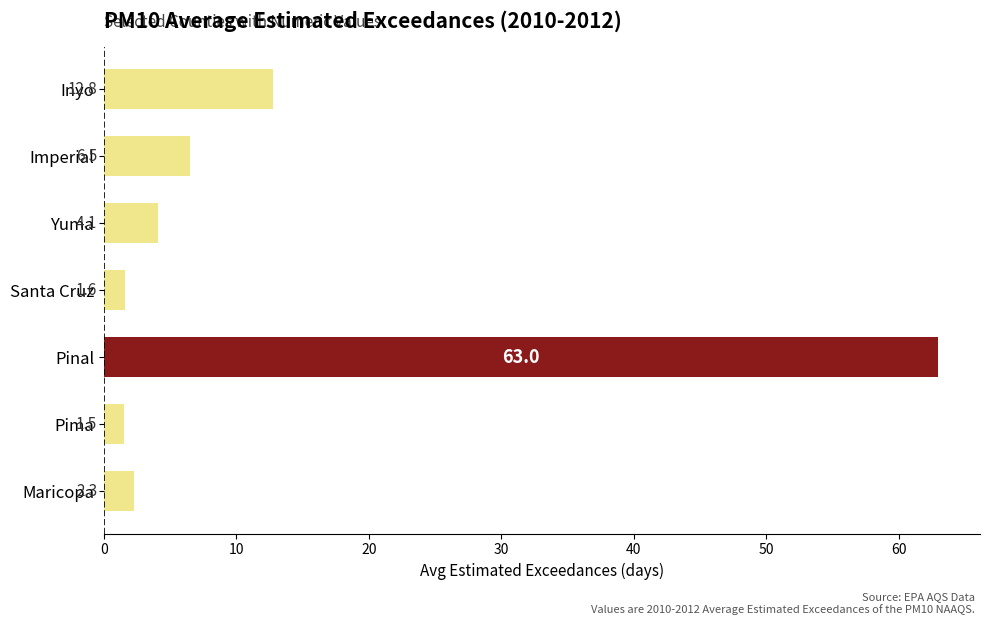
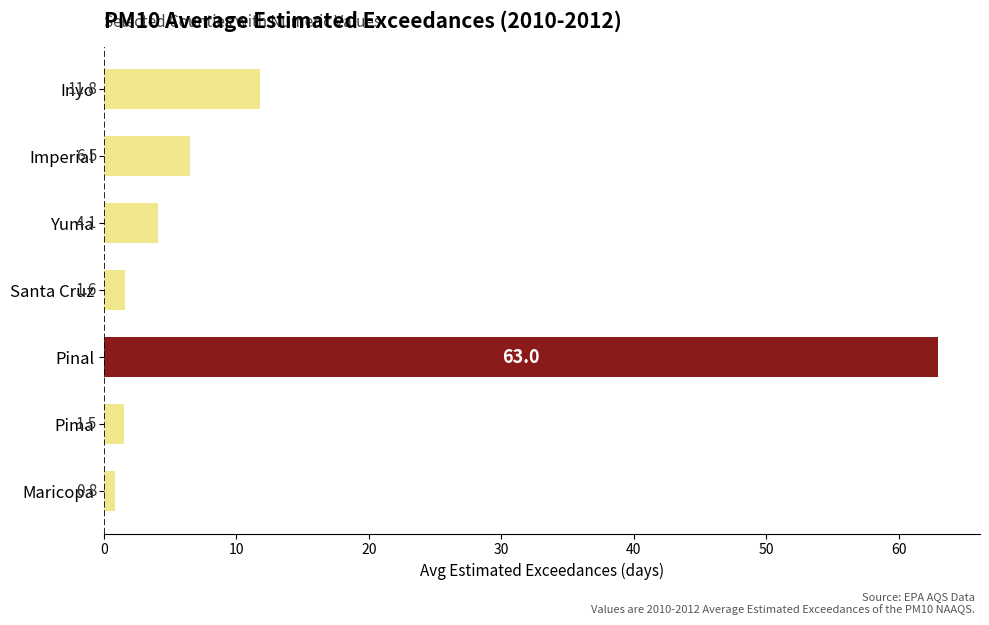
Inyo: 12.8 -> 11.8
Maricopa: 2.3 -> 0.8
